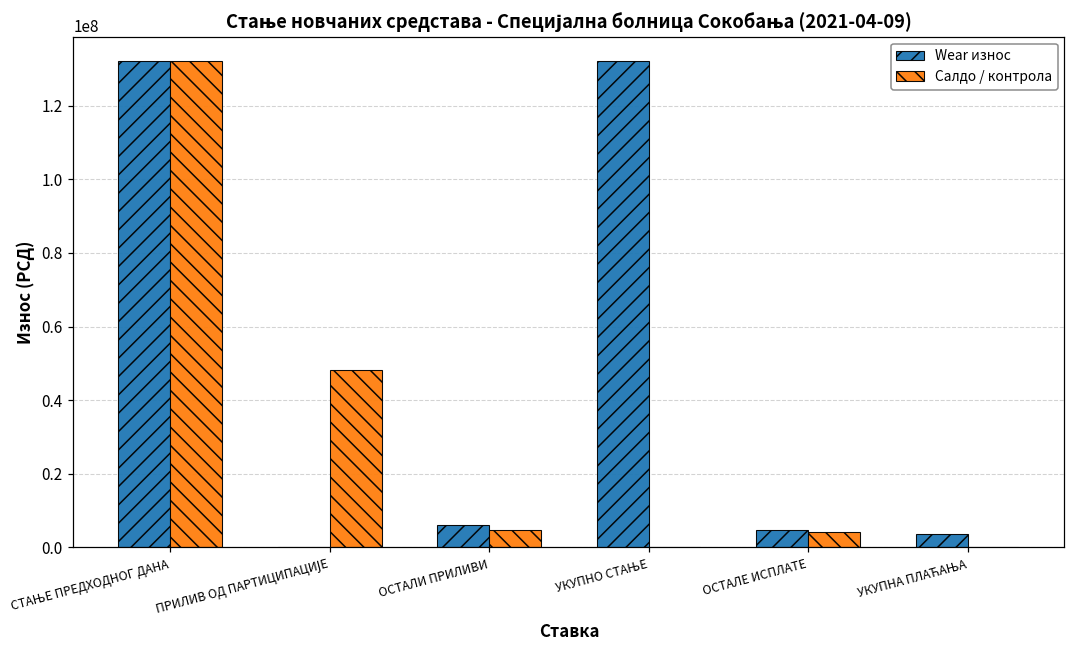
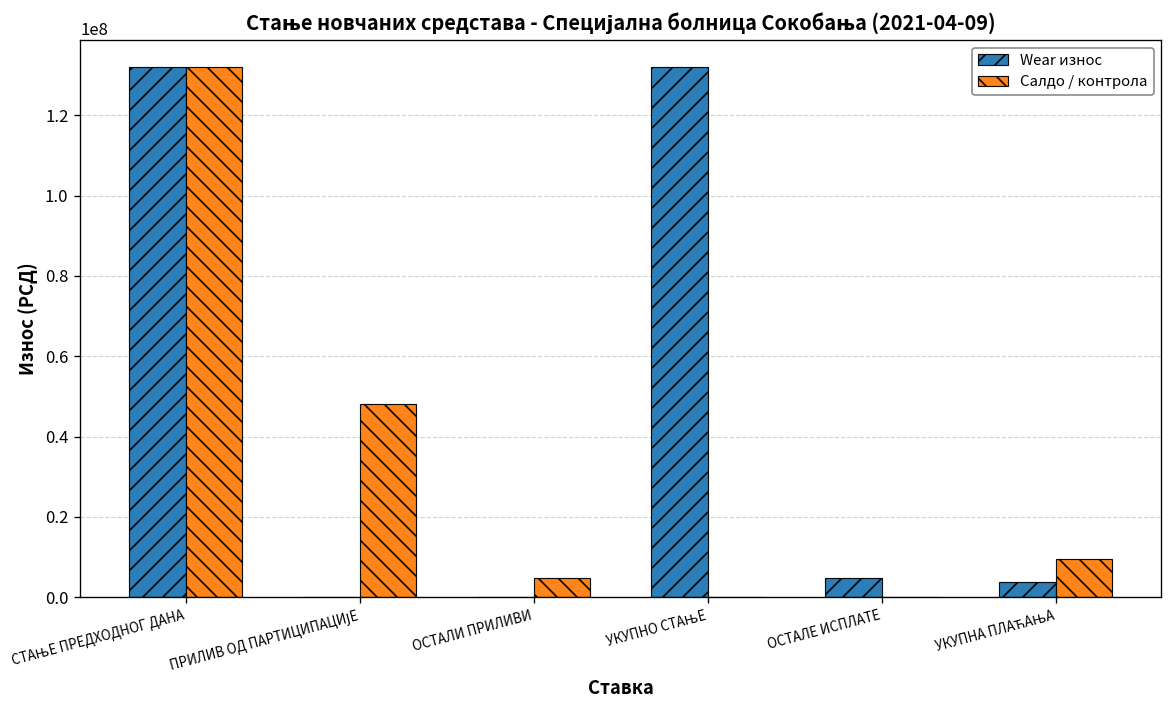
Wear износ, ОСТАЛИ ПРИЛИВИ: 6000000 -> 0
Салдо / контрола, ОСТАЛЕ ИСПЛАТЕ: 4000000 -> 0
Салдо / контрола, УКУПНА ПЛАЋАЊА: 0 -> 9000000
